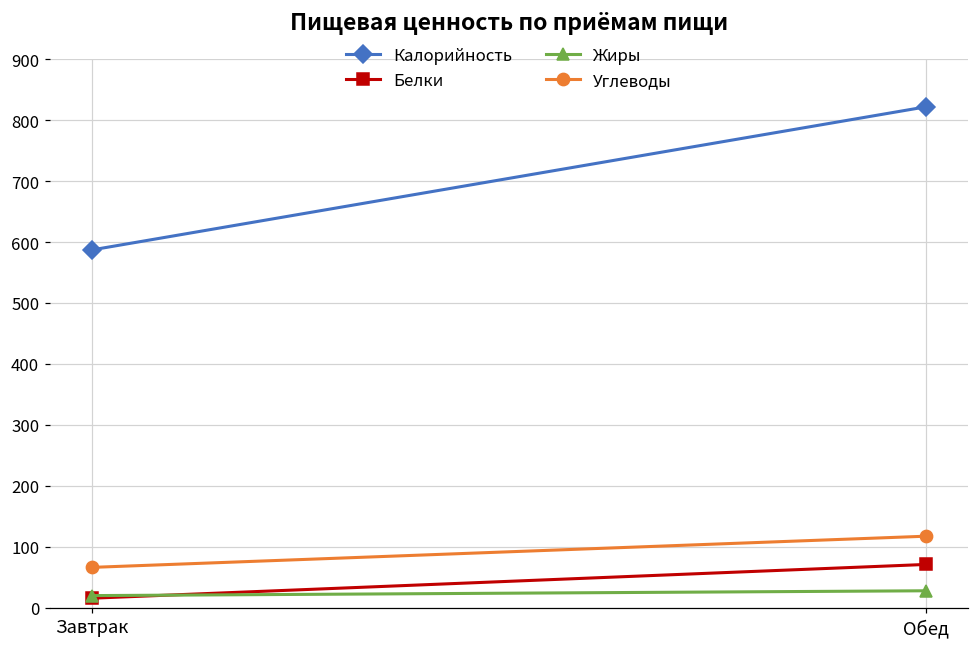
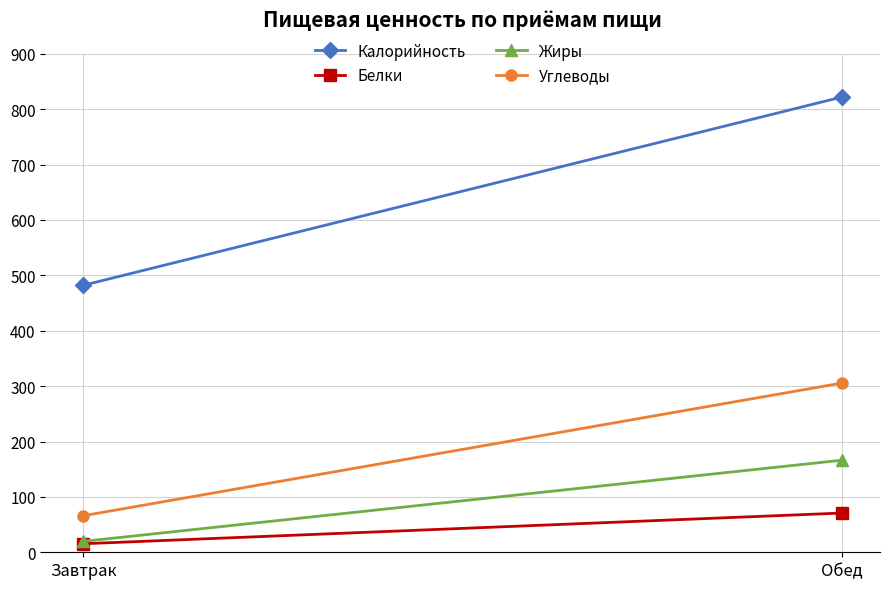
Калорийность, Завтрак: 590 -> 480
Жиры, Обед: 30 -> 170
Углеводы, Обед: 120 -> 310
